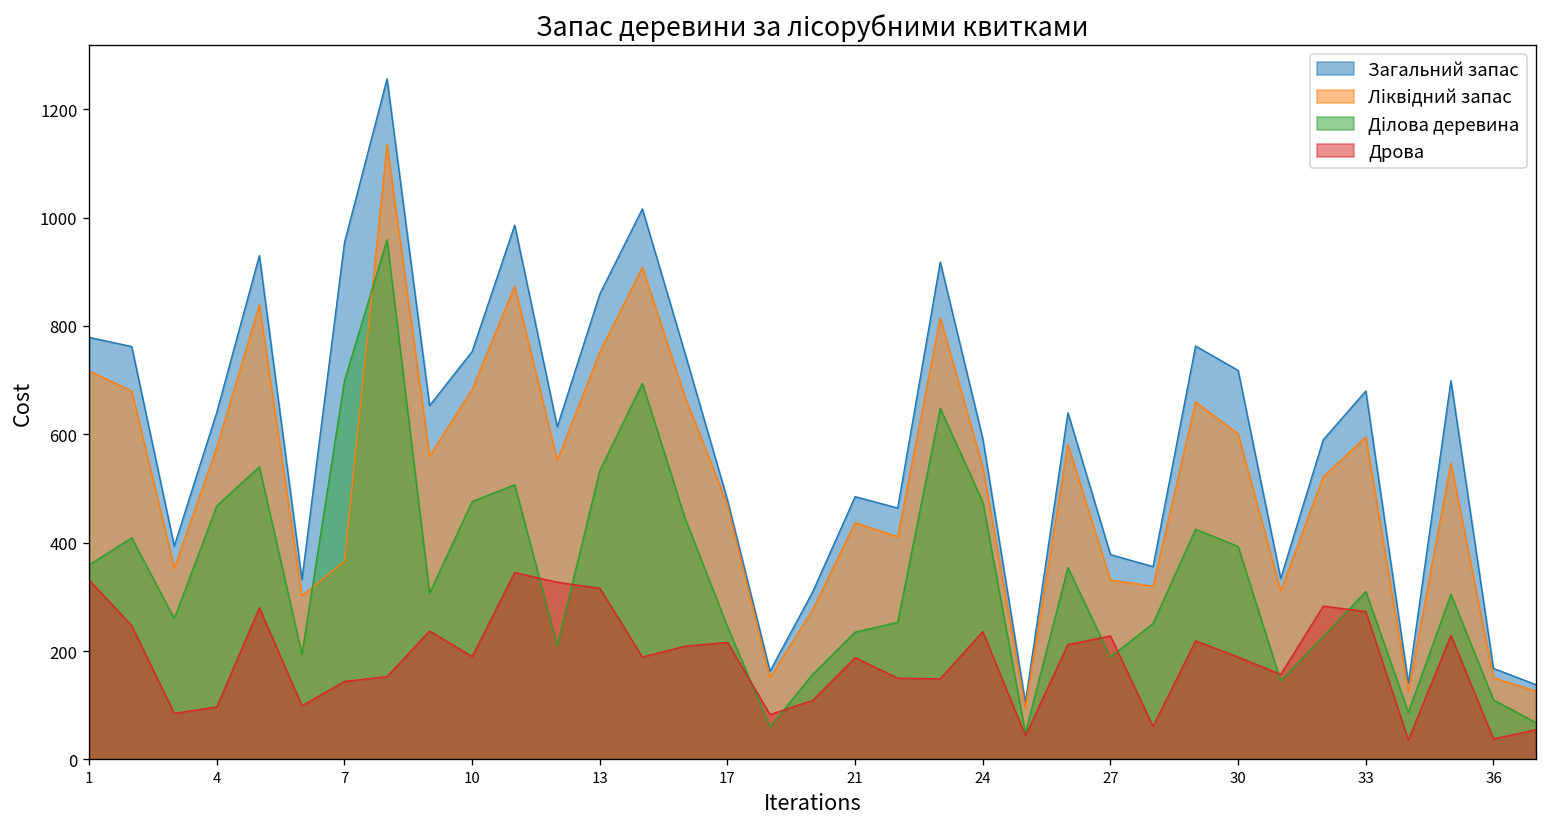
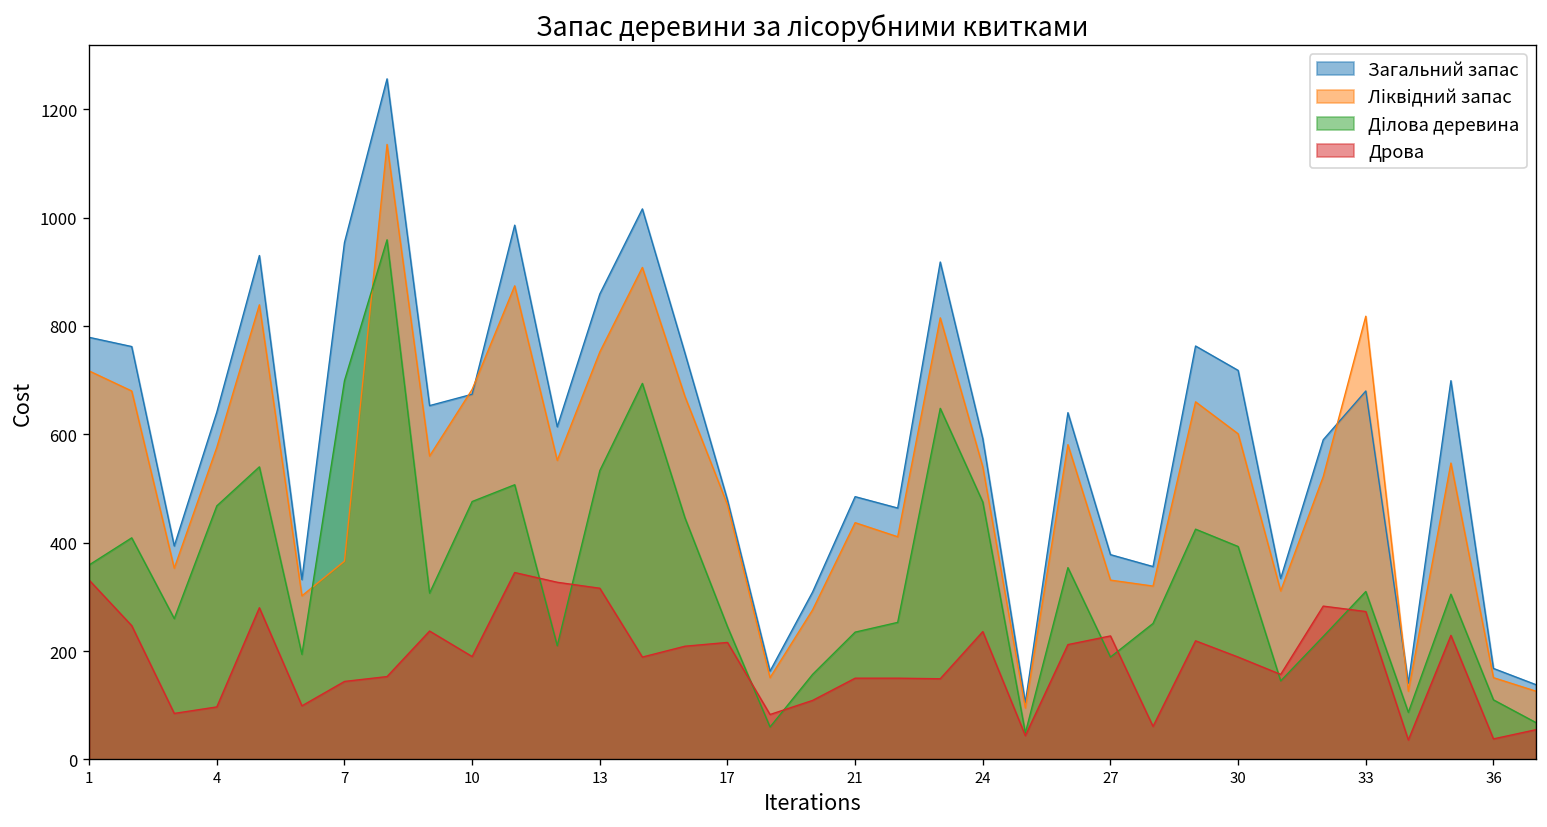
Загальний запас, 10: 750 -> 670
Дрова, 21: 190 -> 150
Ліквідний запас, 33: 600 -> 820
